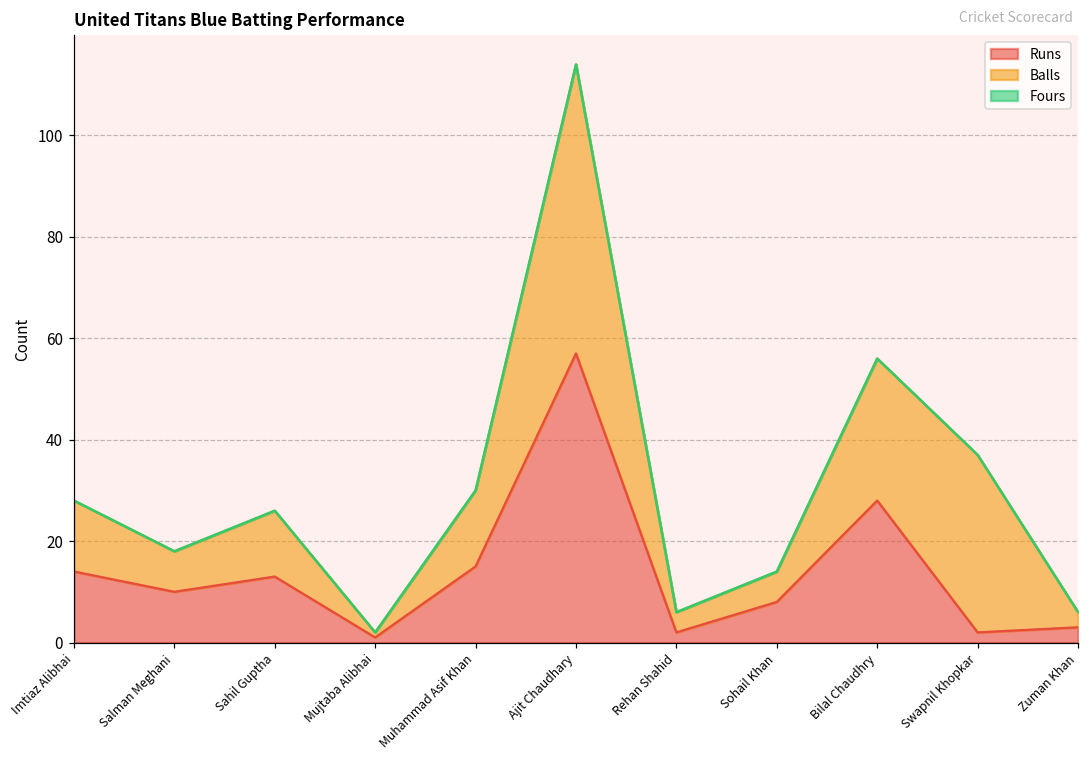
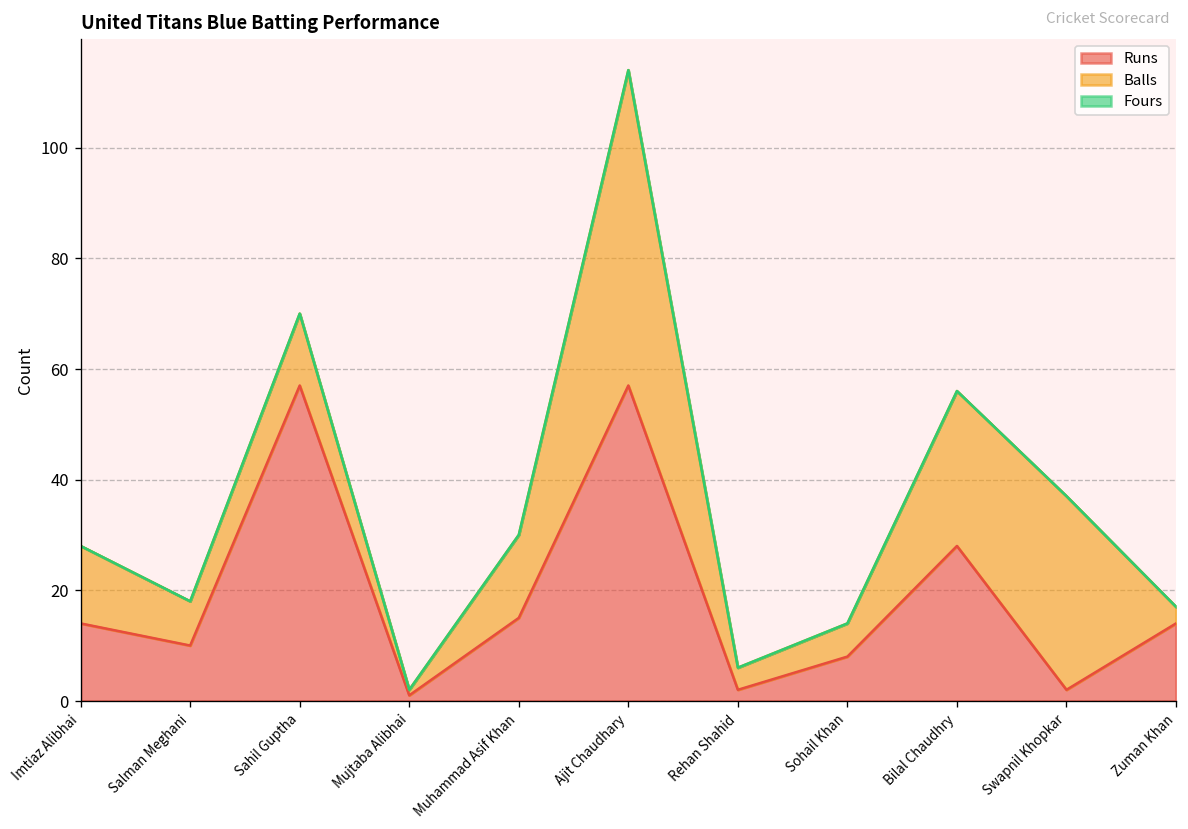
Runs, Sahil Guptha: 13 -> 57
Runs, Zuman Khan: 3 -> 14
